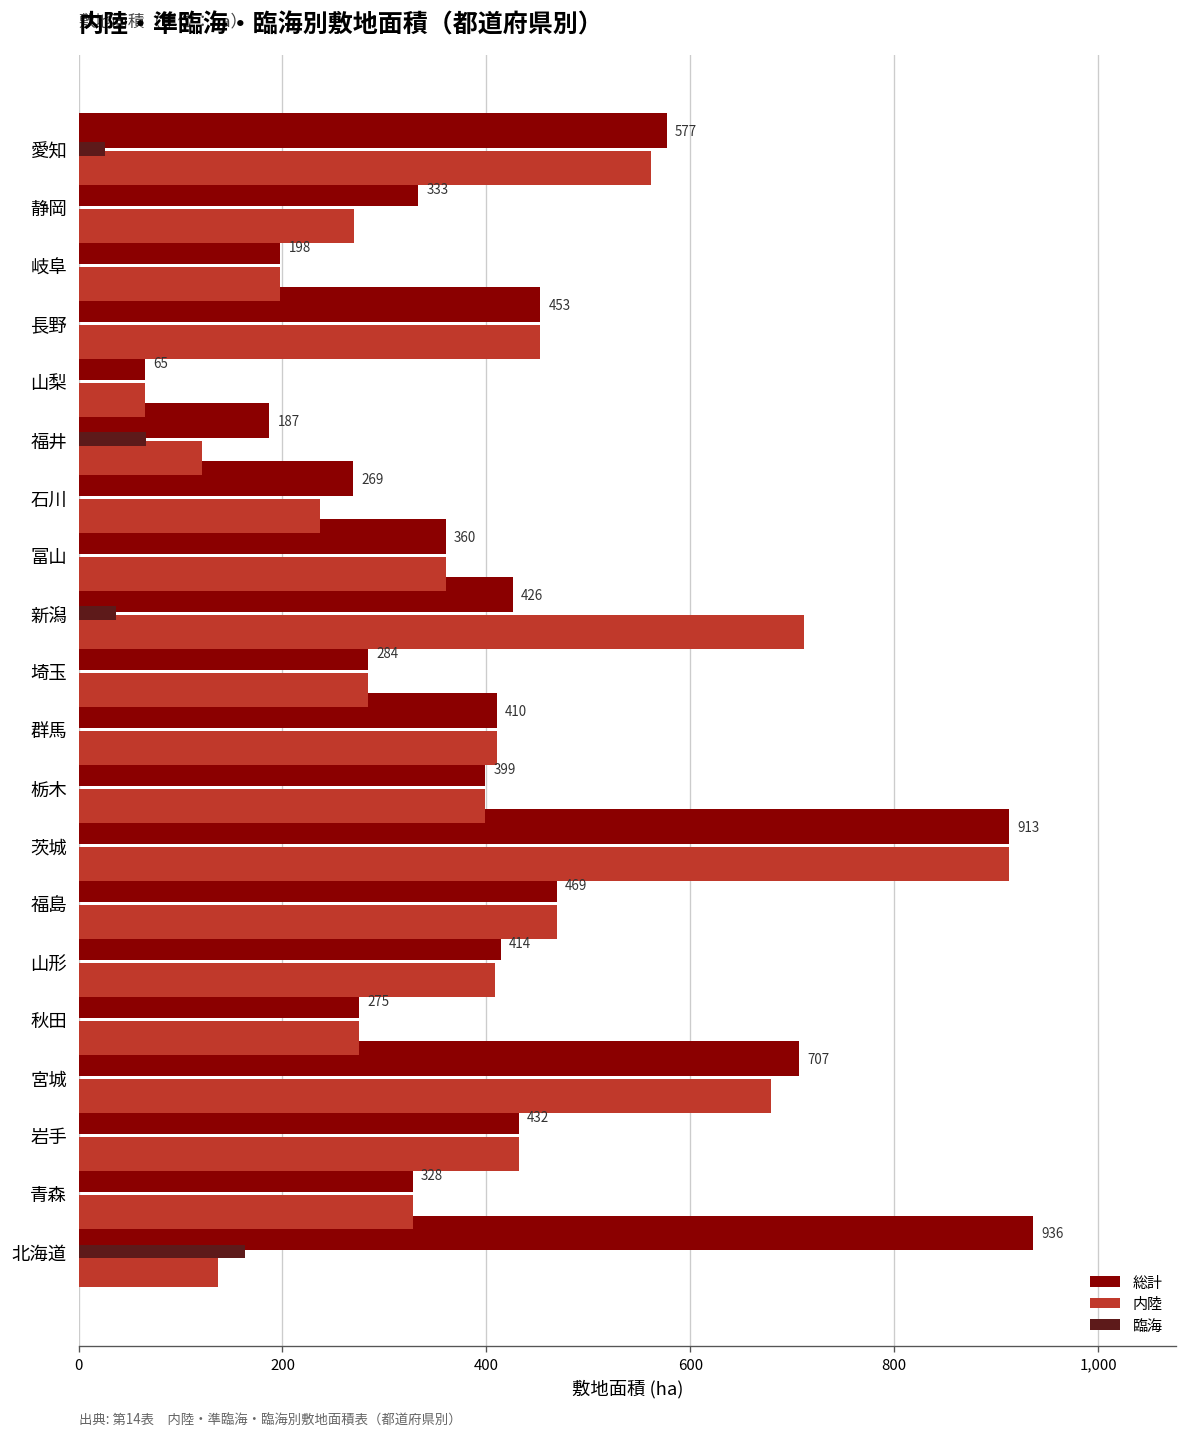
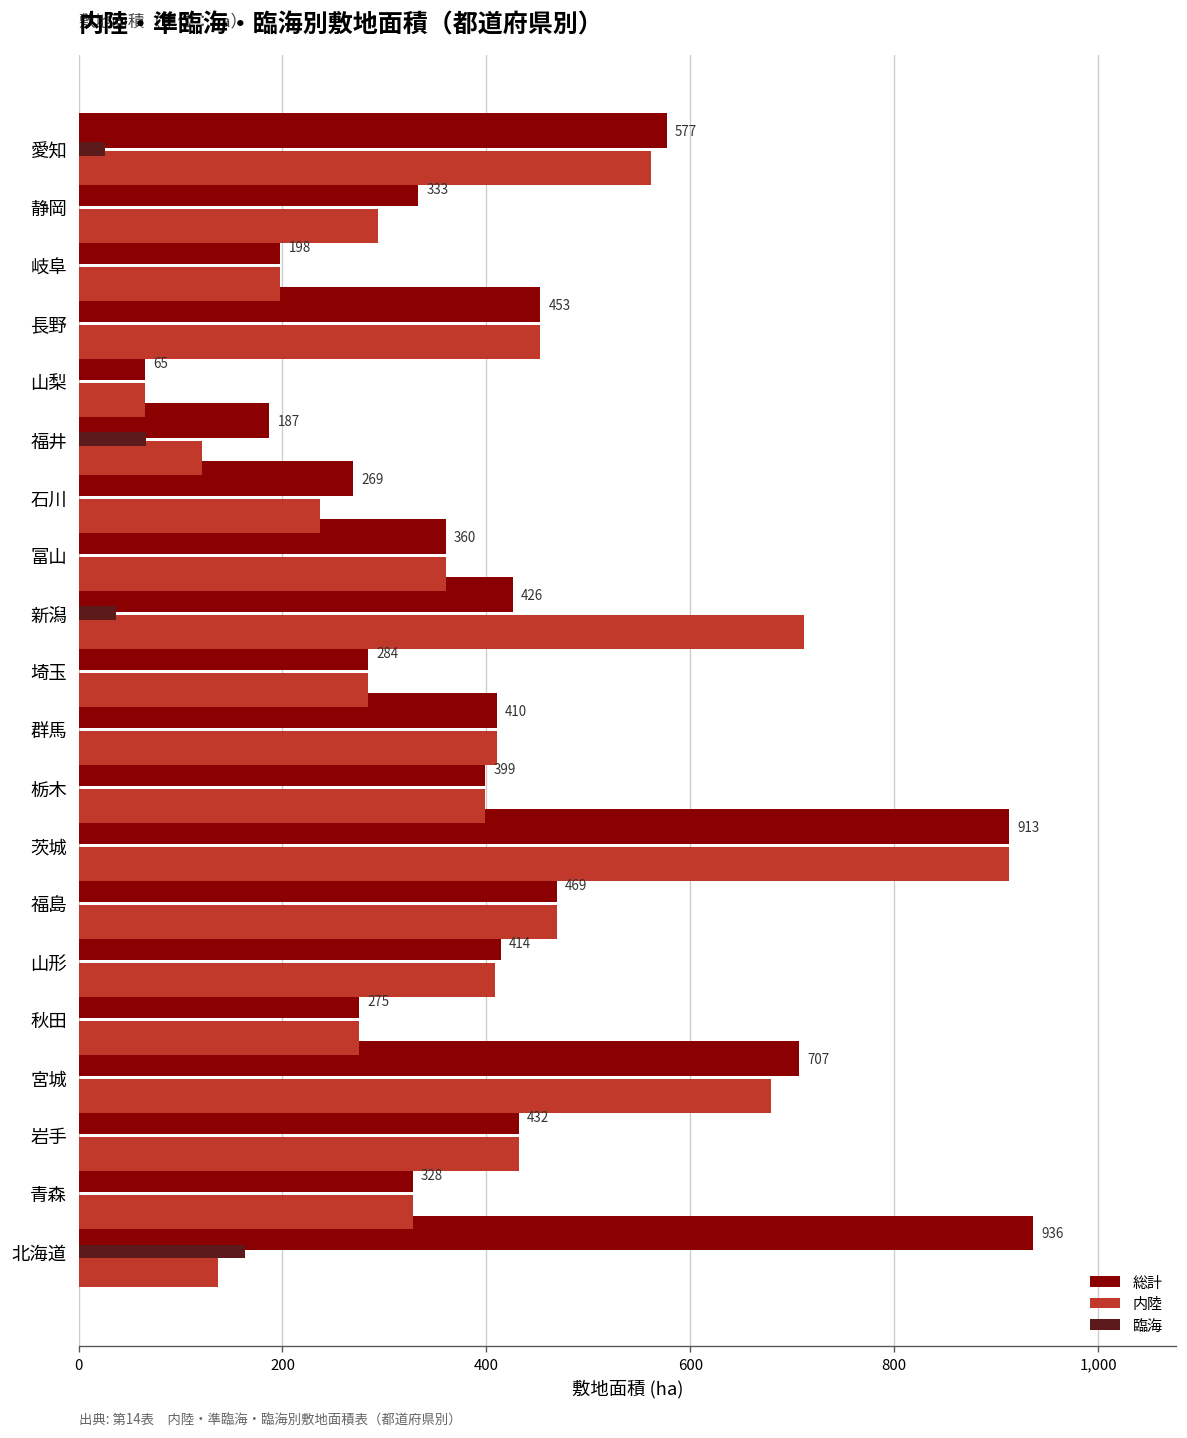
内陸, 静岡: 270 -> 290
